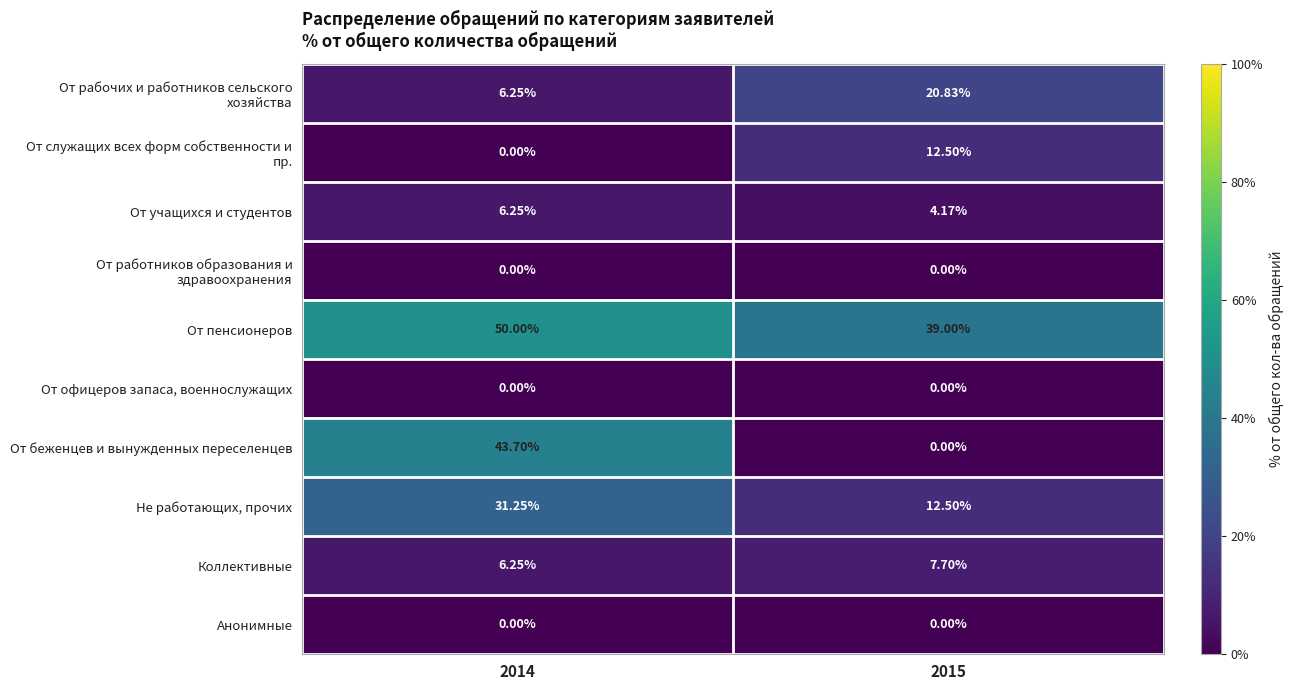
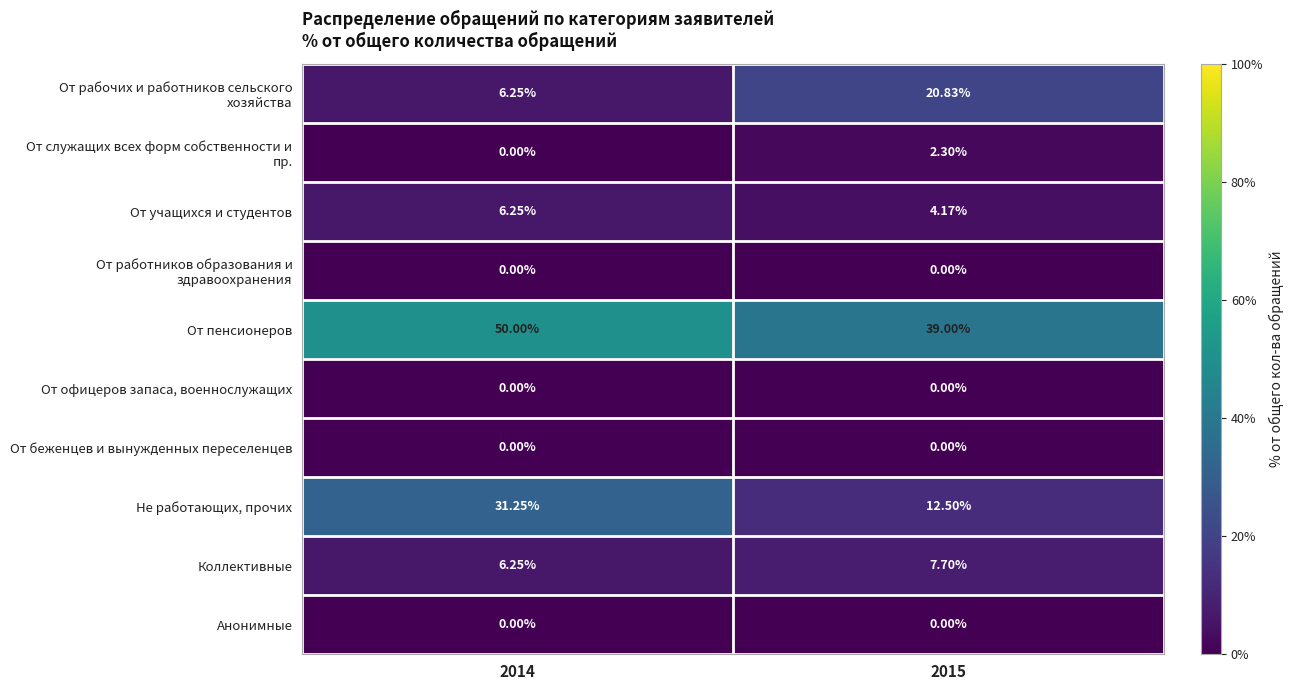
От служащих всех форм собственности и пр., 2015: 12.50% -> 2.30%
От беженцев и вынужденных переселенцев, 2014: 43.70% -> 0.00%
